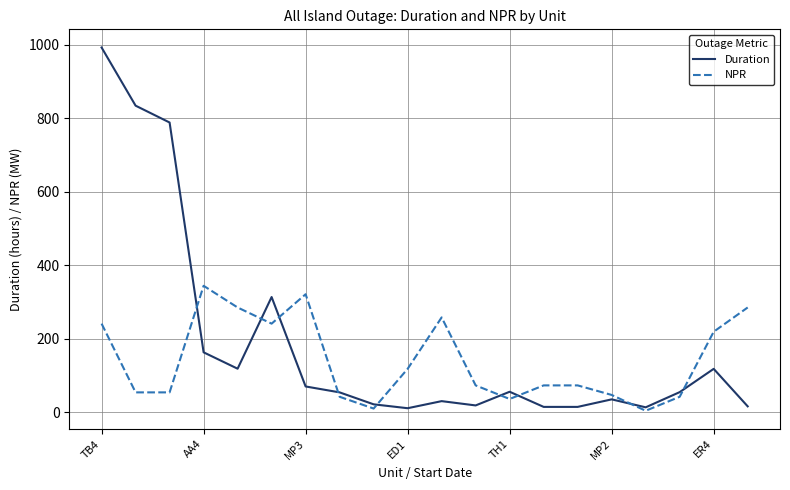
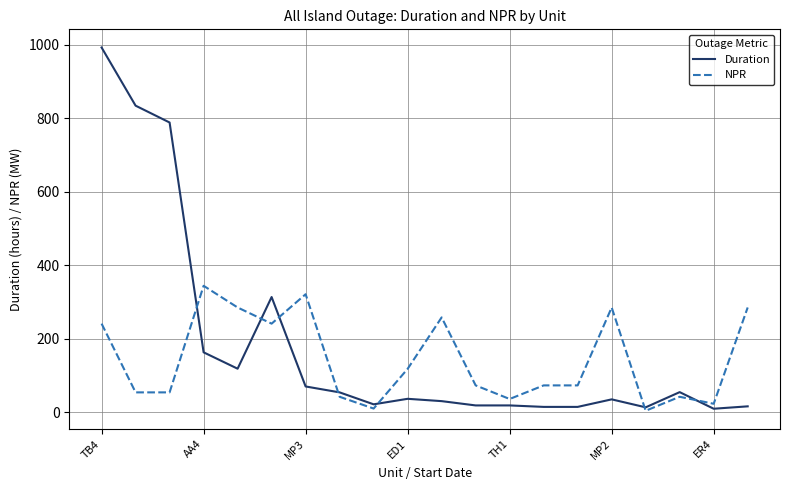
Duration, ED1: 10 -> 40
Duration, TH1: 60 -> 20
NPR, MP2: 50 -> 290
Duration, ER4: 120 -> 10
NPR, ER4: 220 -> 20
